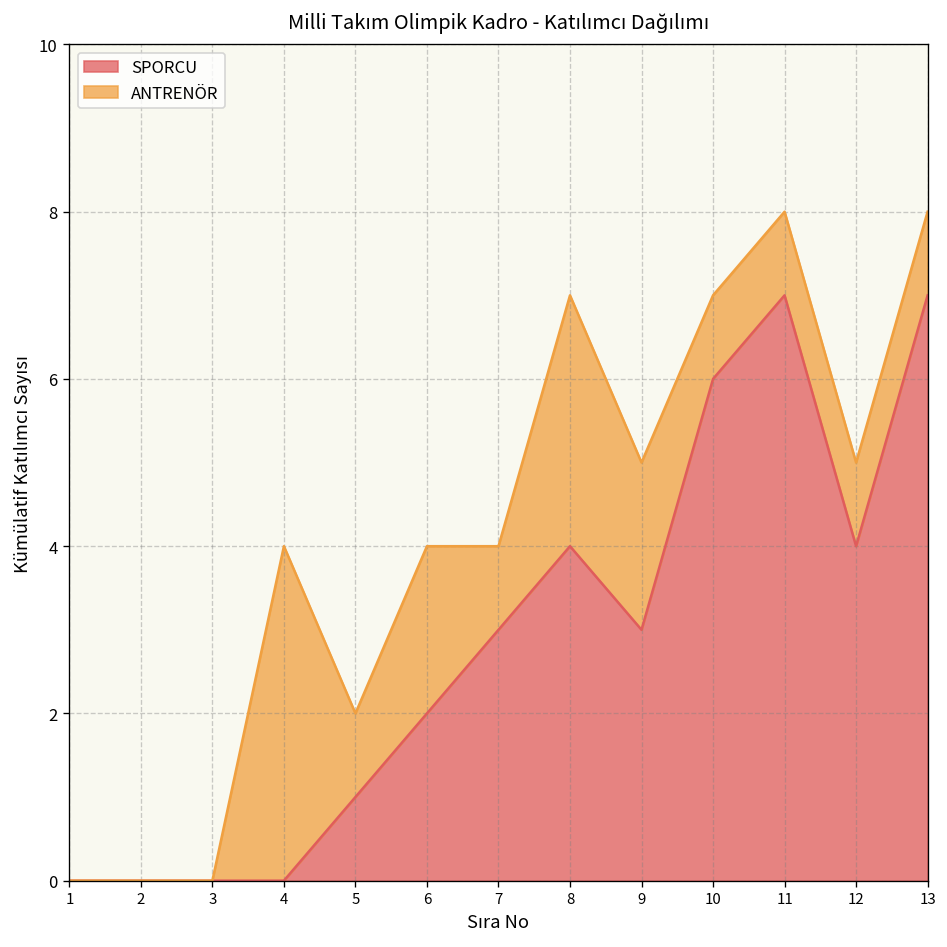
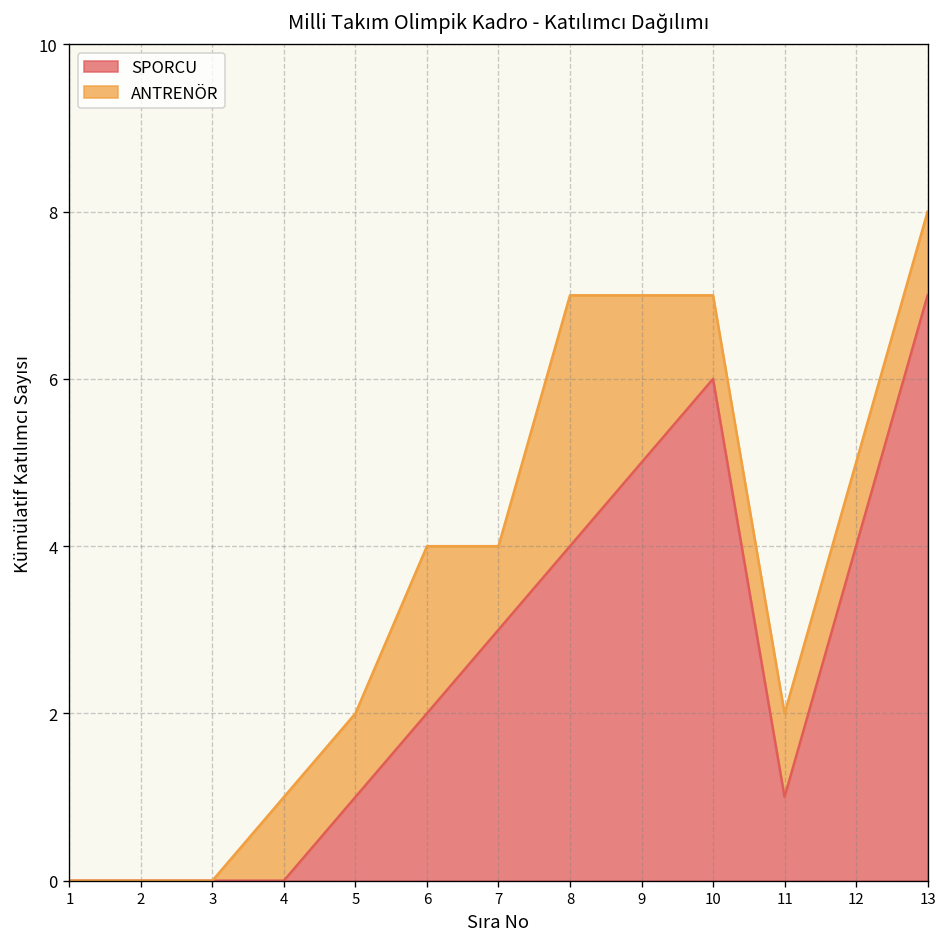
ANTRENÖR, 4: 4 -> 1
SPORCU, 9: 3 -> 5
SPORCU, 11: 7 -> 1
